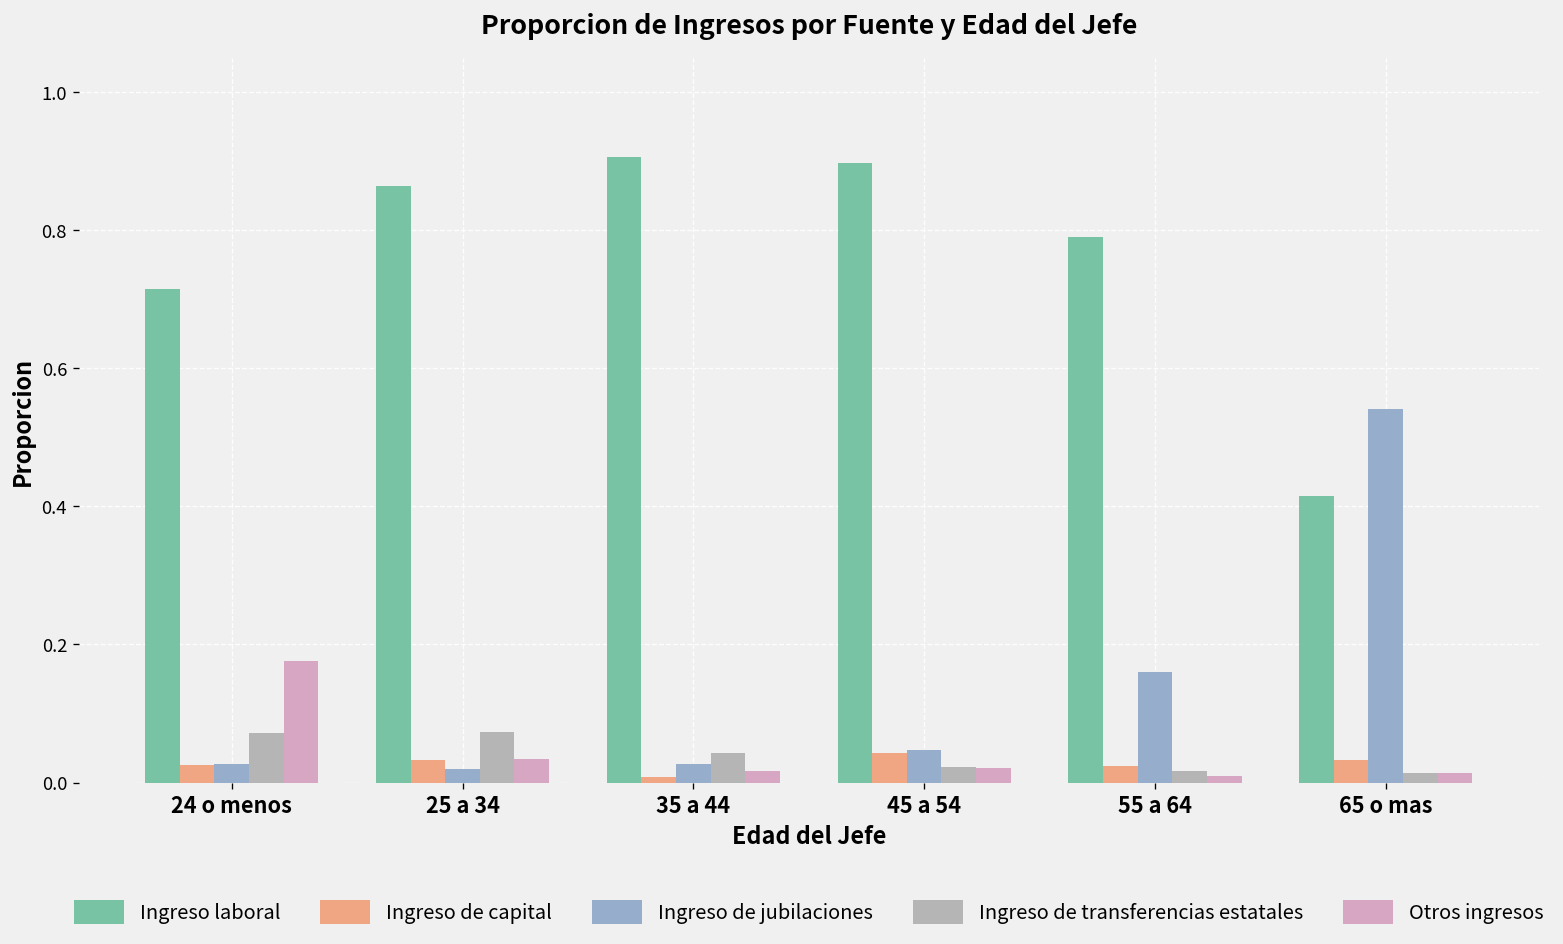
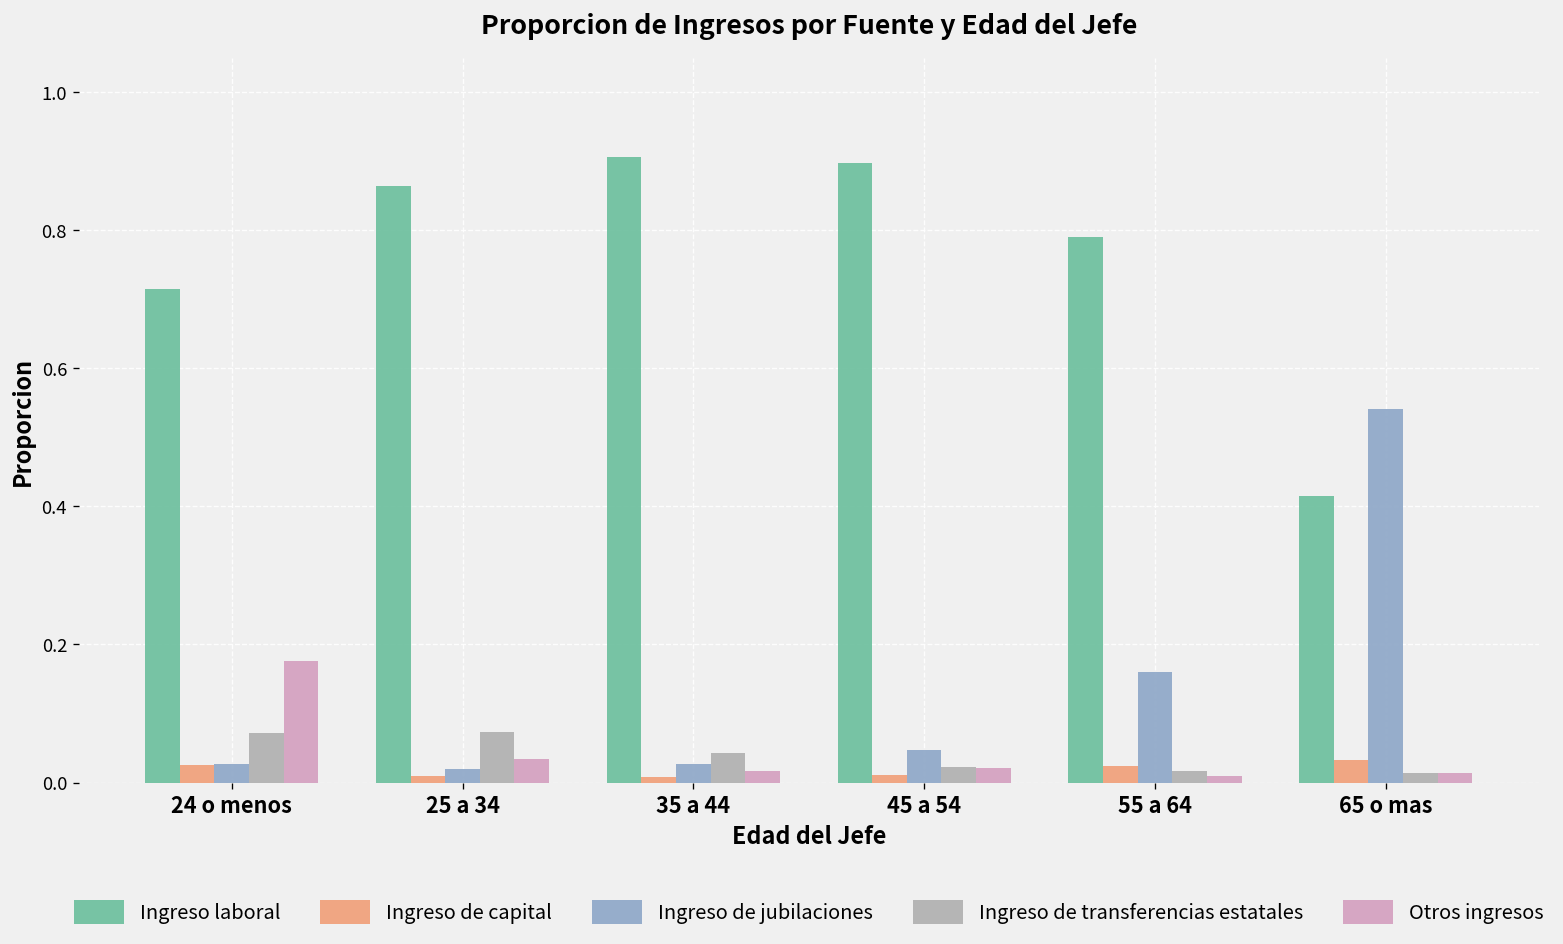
Ingreso de capital, 25 a 34: 0.03 -> 0.01
Ingreso de capital, 45 a 54: 0.04 -> 0.01
